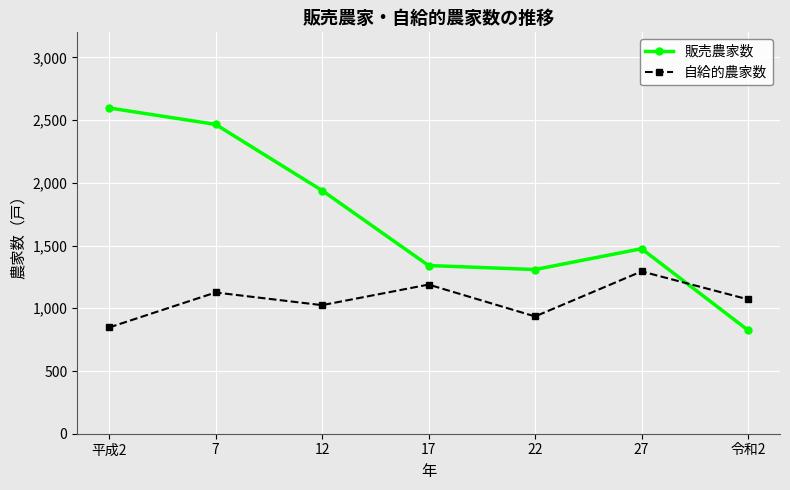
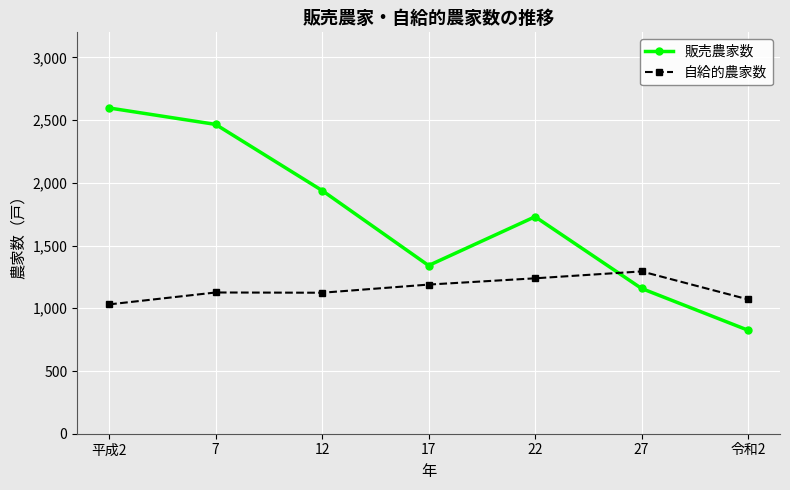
自給的農家数, 平成2: 850 -> 1,030
自給的農家数, 12: 1,030 -> 1,120
販売農家数, 22: 1,310 -> 1,730
自給的農家数, 22: 940 -> 1,240
販売農家数, 27: 1,480 -> 1,160
